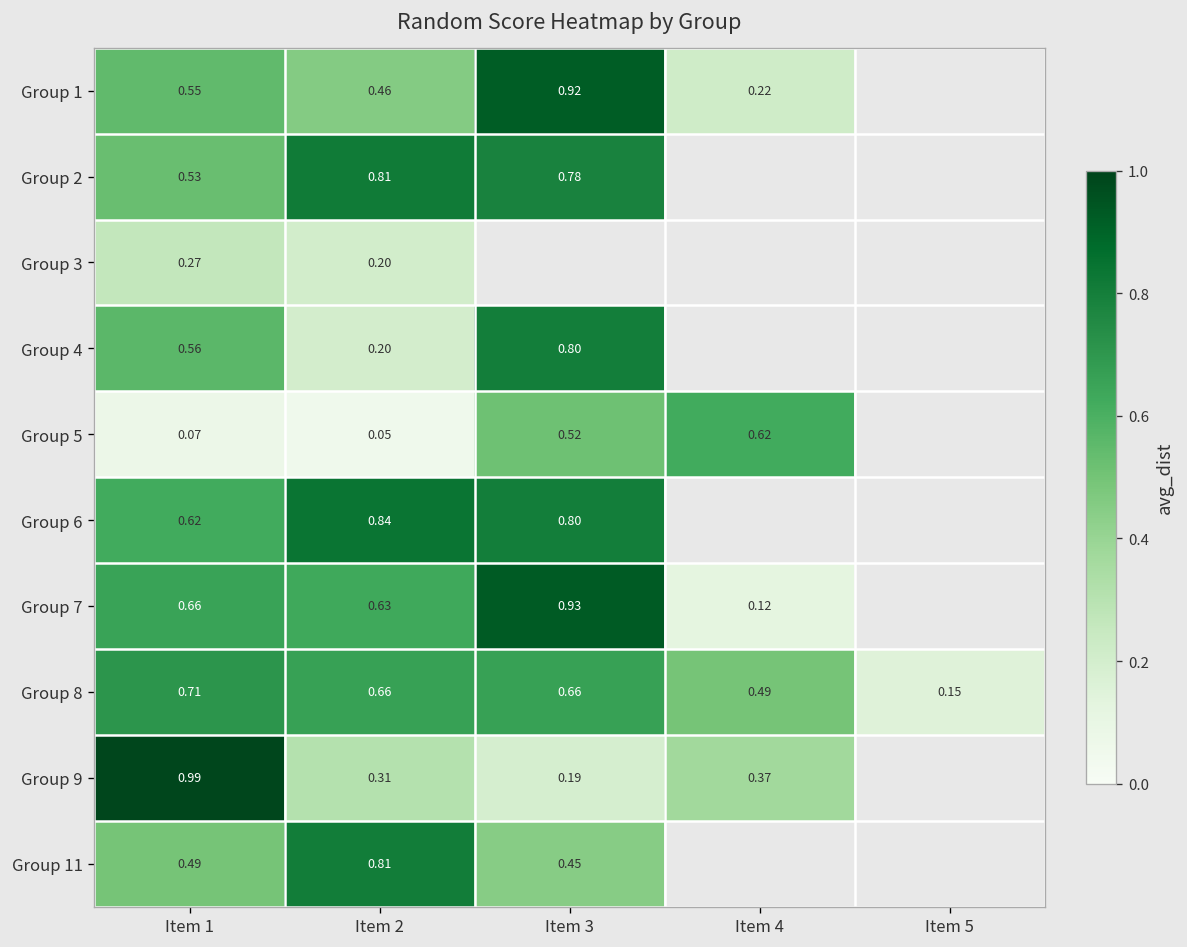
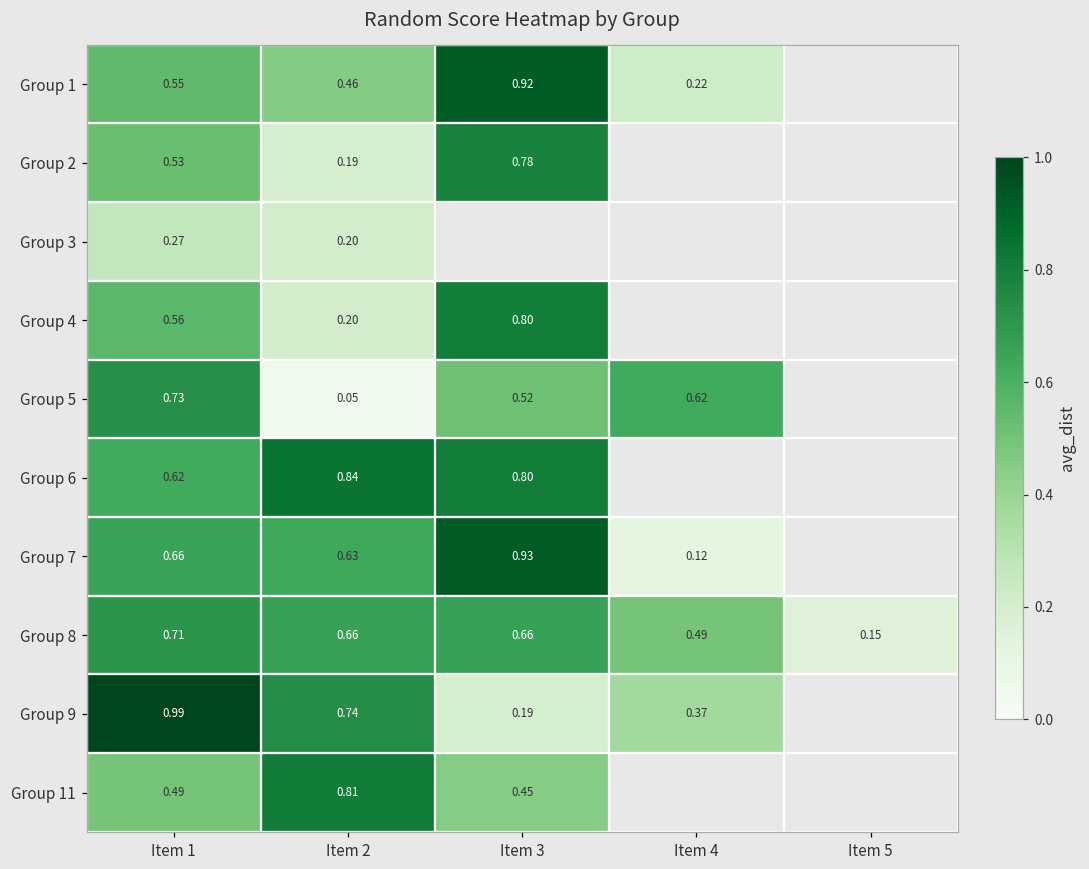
Group 2, Item 2: 0.81 -> 0.19
Group 5, Item 1: 0.07 -> 0.73
Group 9, Item 2: 0.31 -> 0.74
